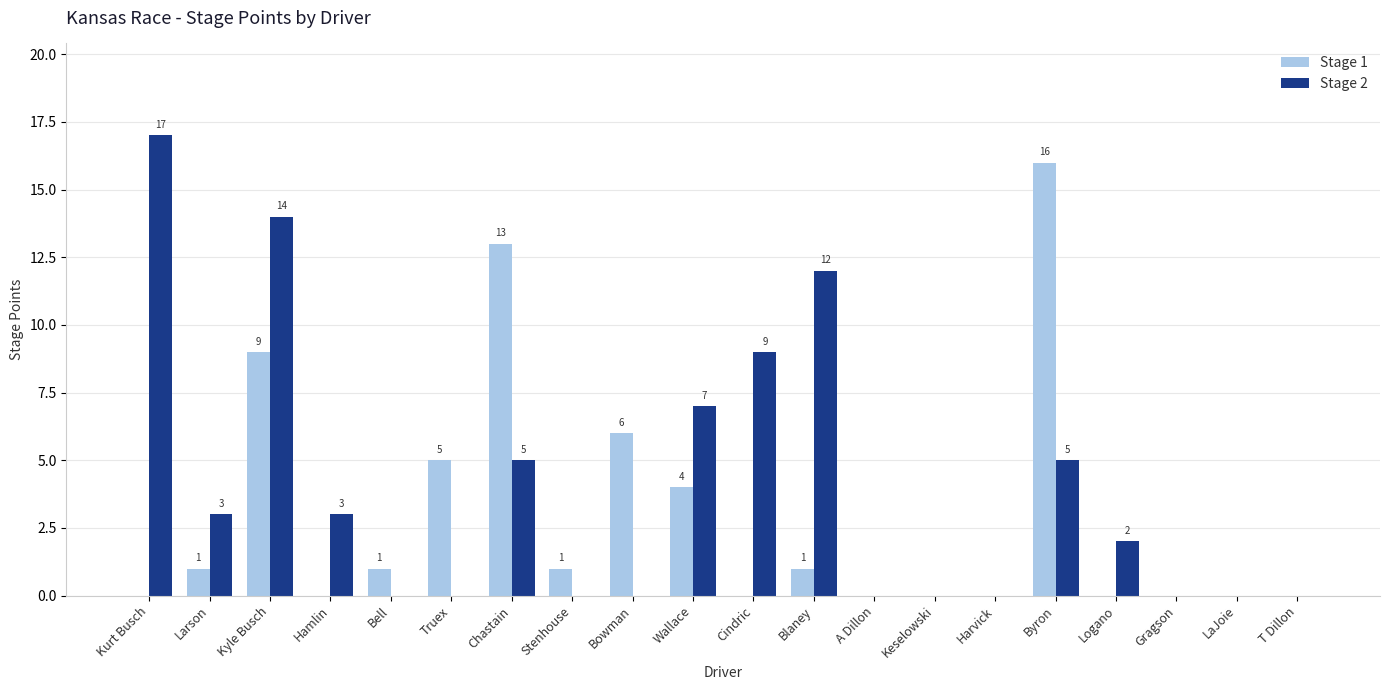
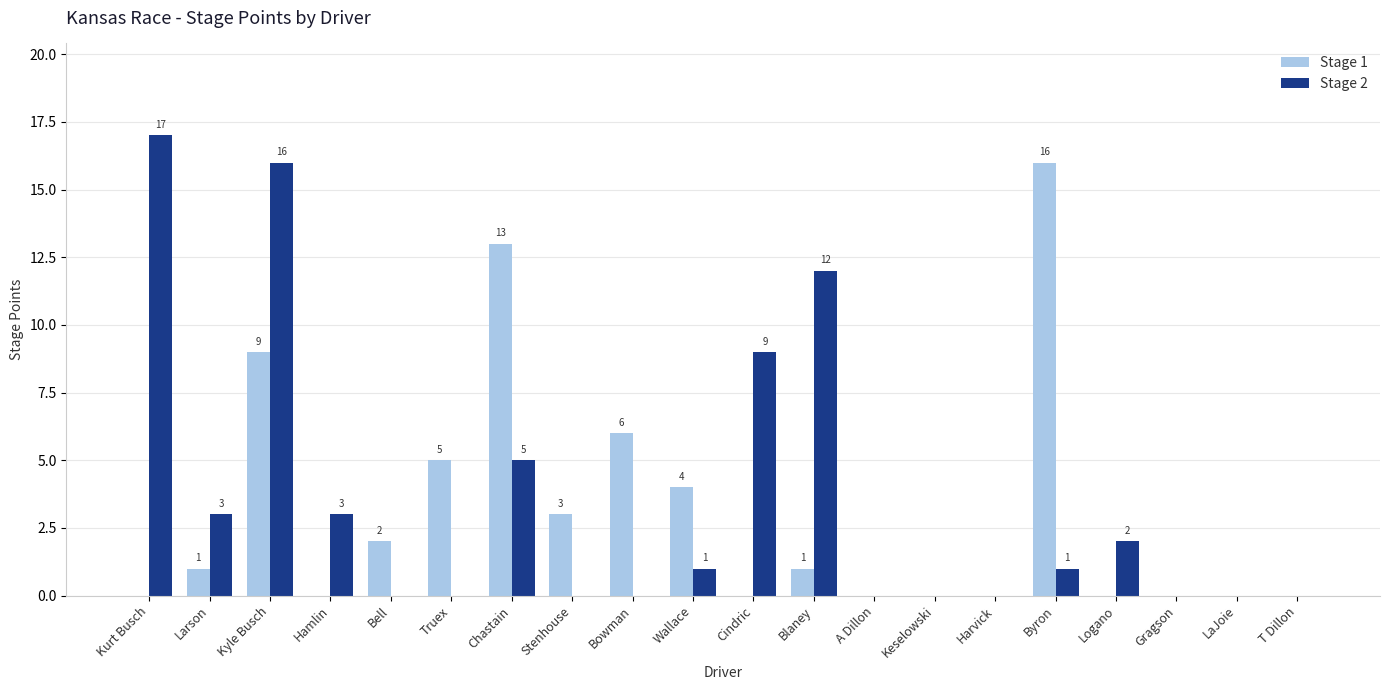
Stage 2, Kyle Busch: 14 -> 16
Stage 1, Bell: 1 -> 2
Stage 1, Stenhouse: 1 -> 3
Stage 2, Wallace: 7 -> 1
Stage 2, Byron: 5 -> 1
